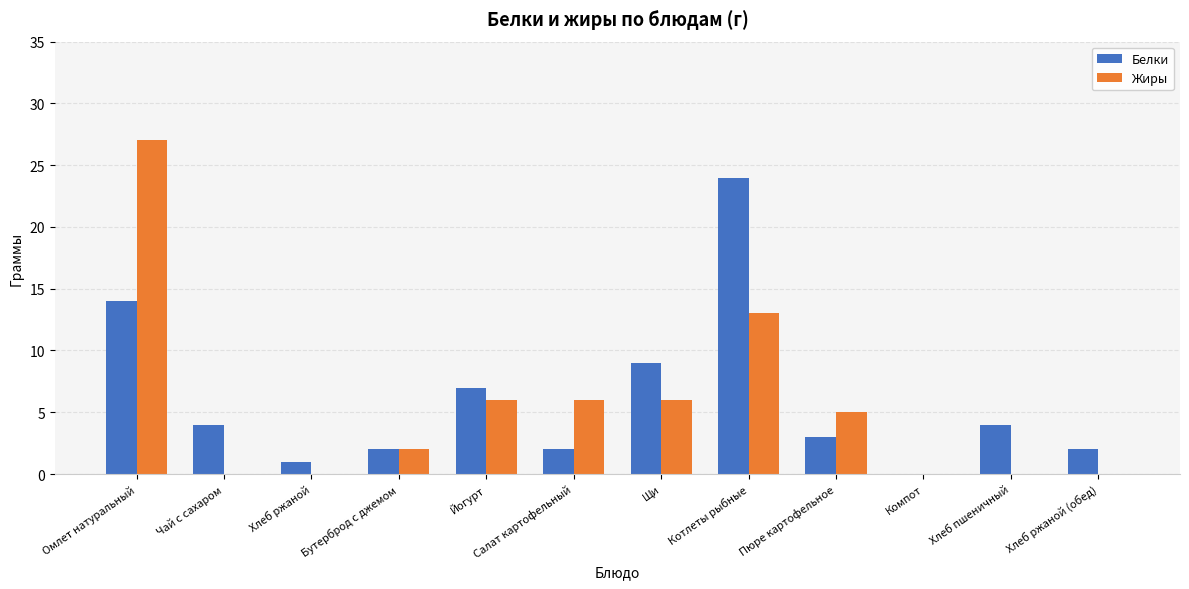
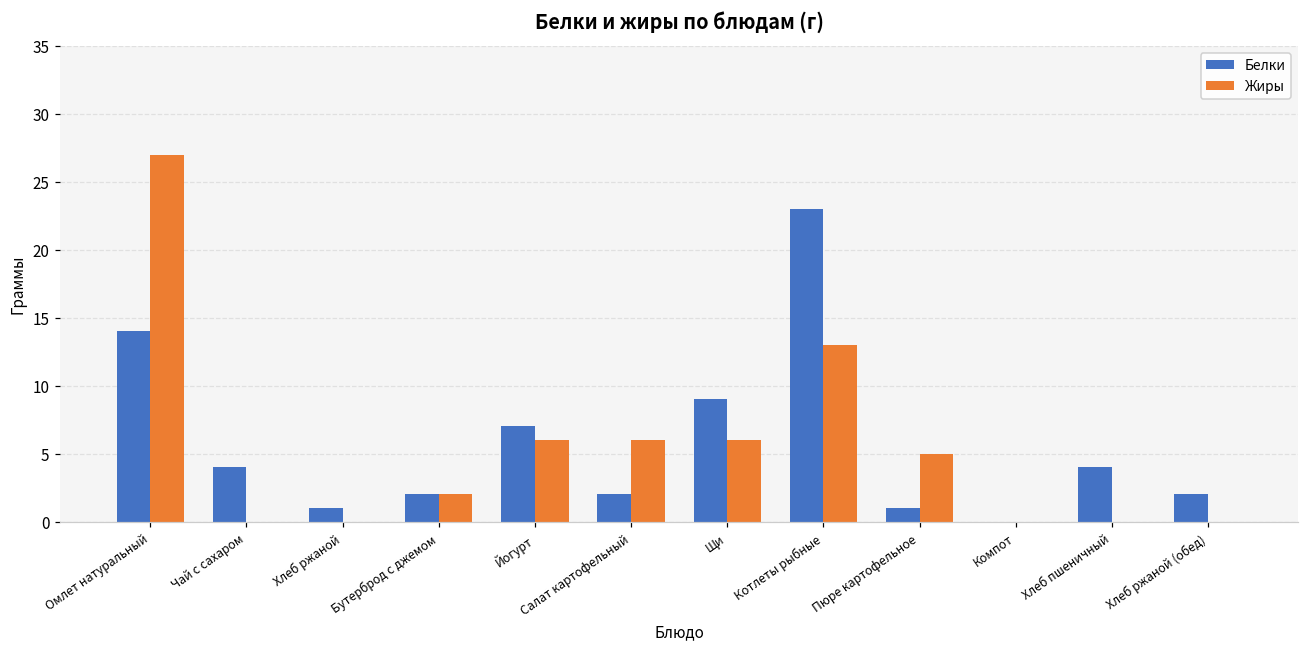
Белки, Котлеты рыбные: 24 -> 23
Белки, Пюре картофельное: 3 -> 1
